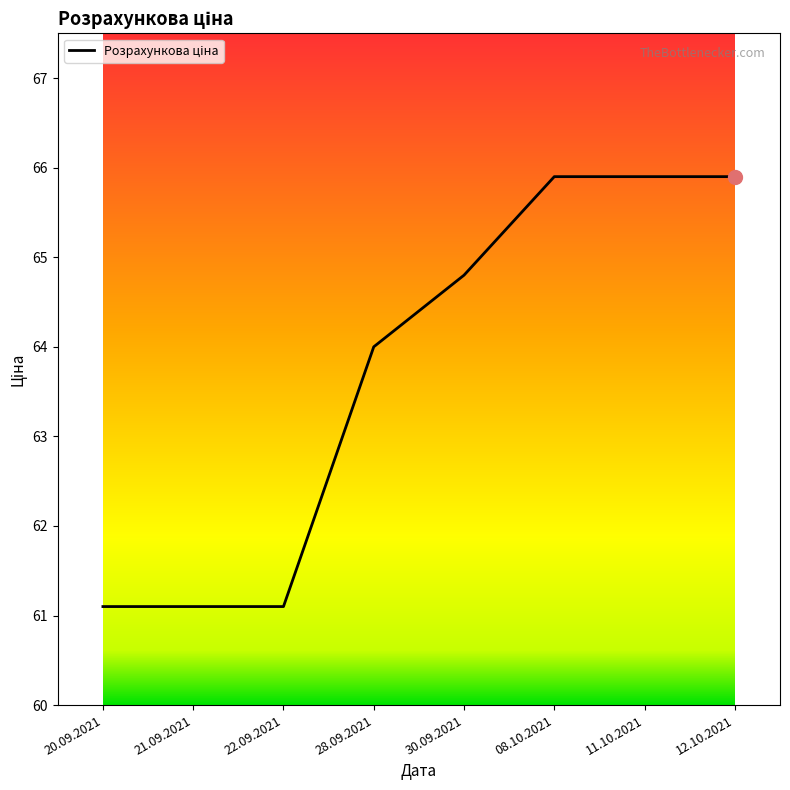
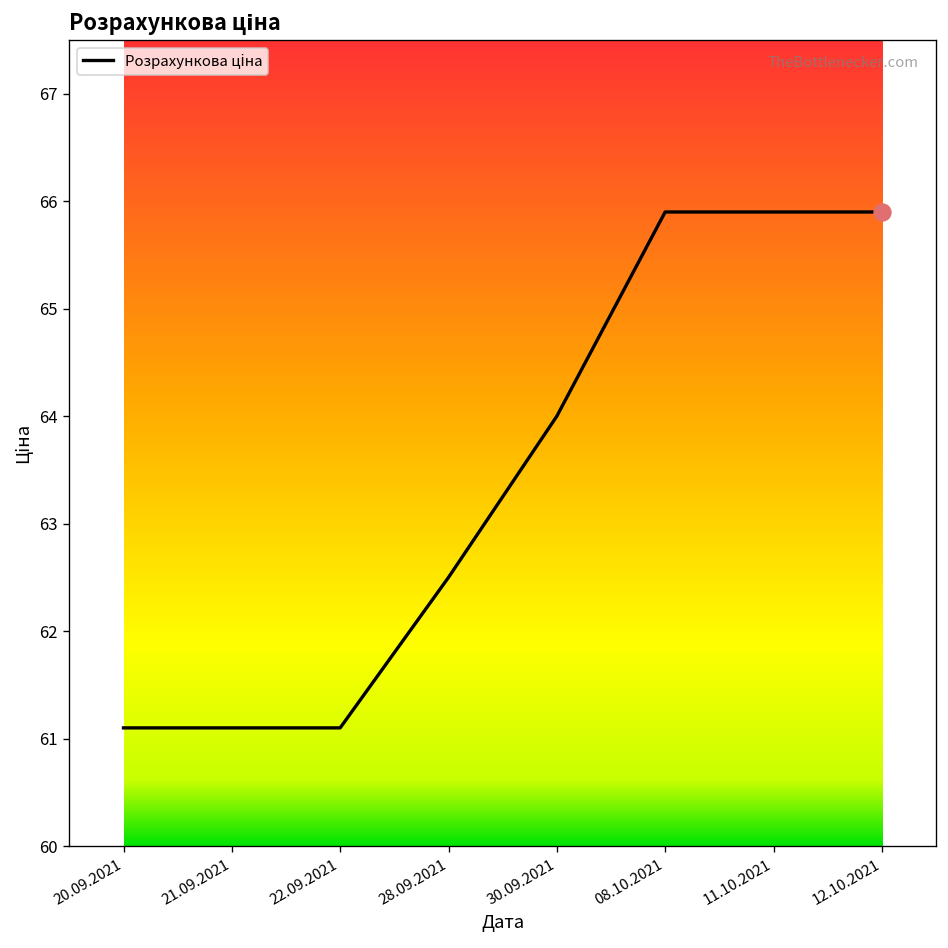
Розрахункова ціна, 28.09.2021: 64.0 -> 62.5
Розрахункова ціна, 30.09.2021: 64.8 -> 64.0
